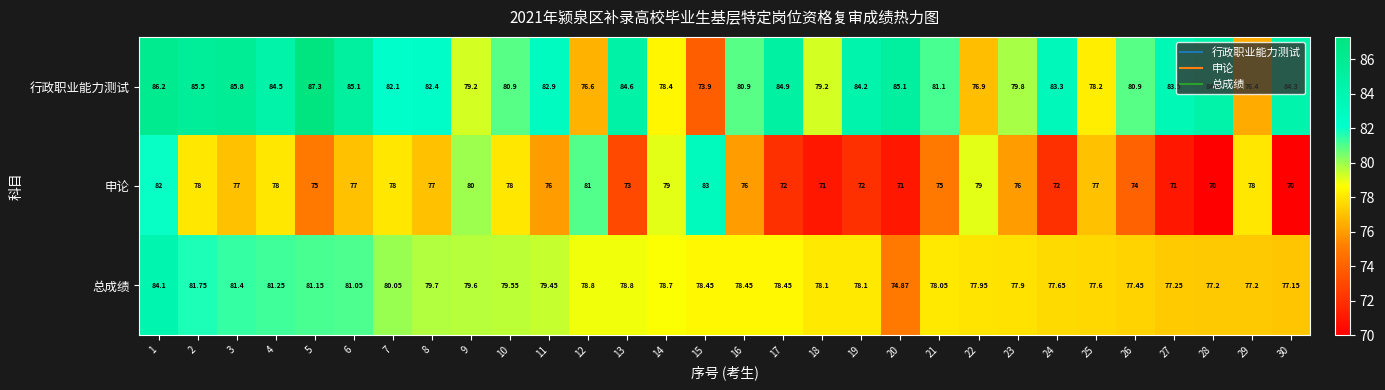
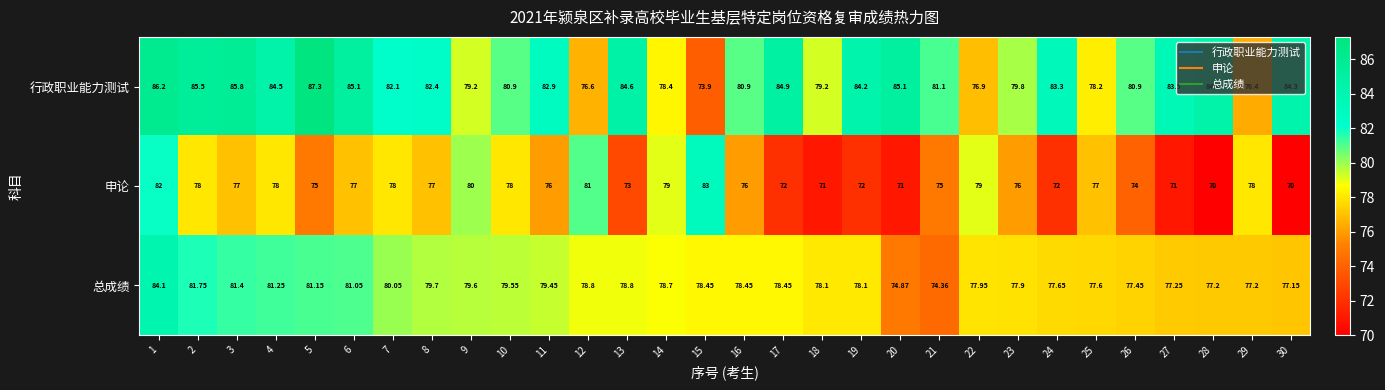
总成绩, 21: 78.05 -> 74.36
